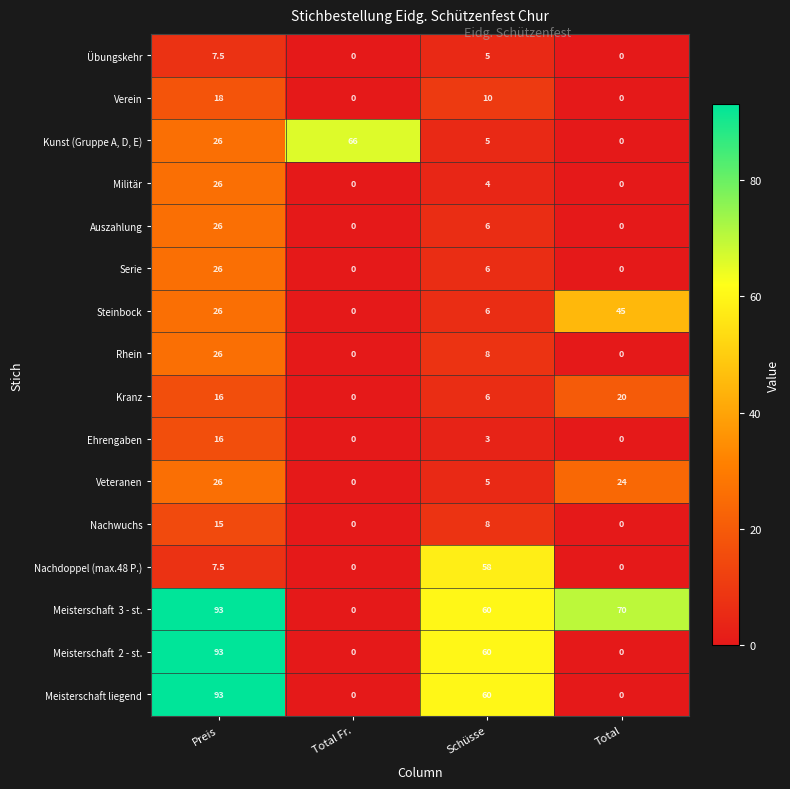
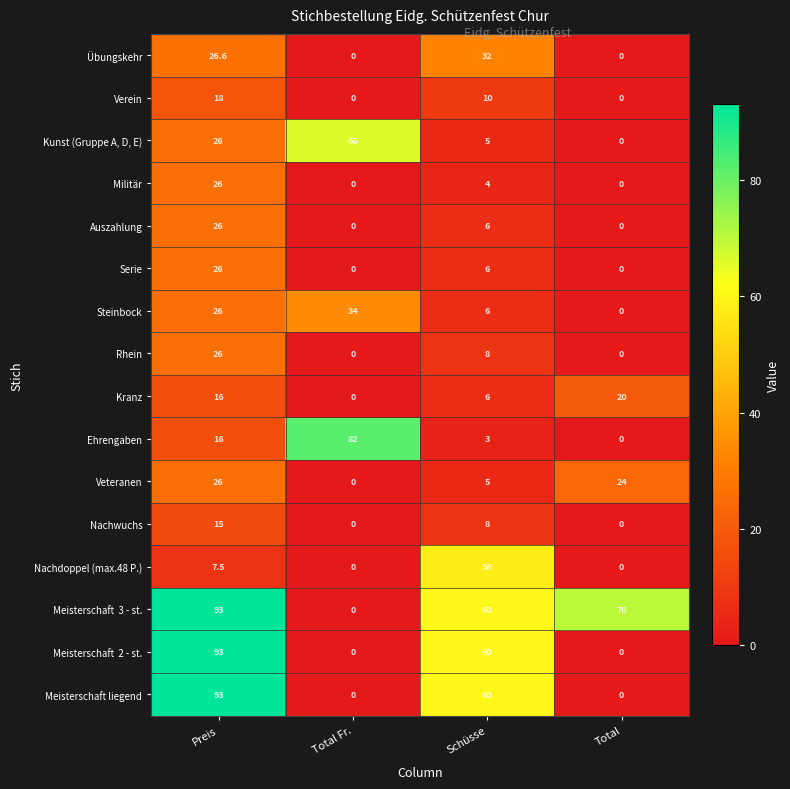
Übungskehr, Preis: 7.5 -> 26.6
Übungskehr, Schüsse: 5 -> 32
Steinbock, Total Fr.: 0 -> 34
Steinbock, Total: 45 -> 0
Ehrengaben, Total Fr.: 0 -> 82
